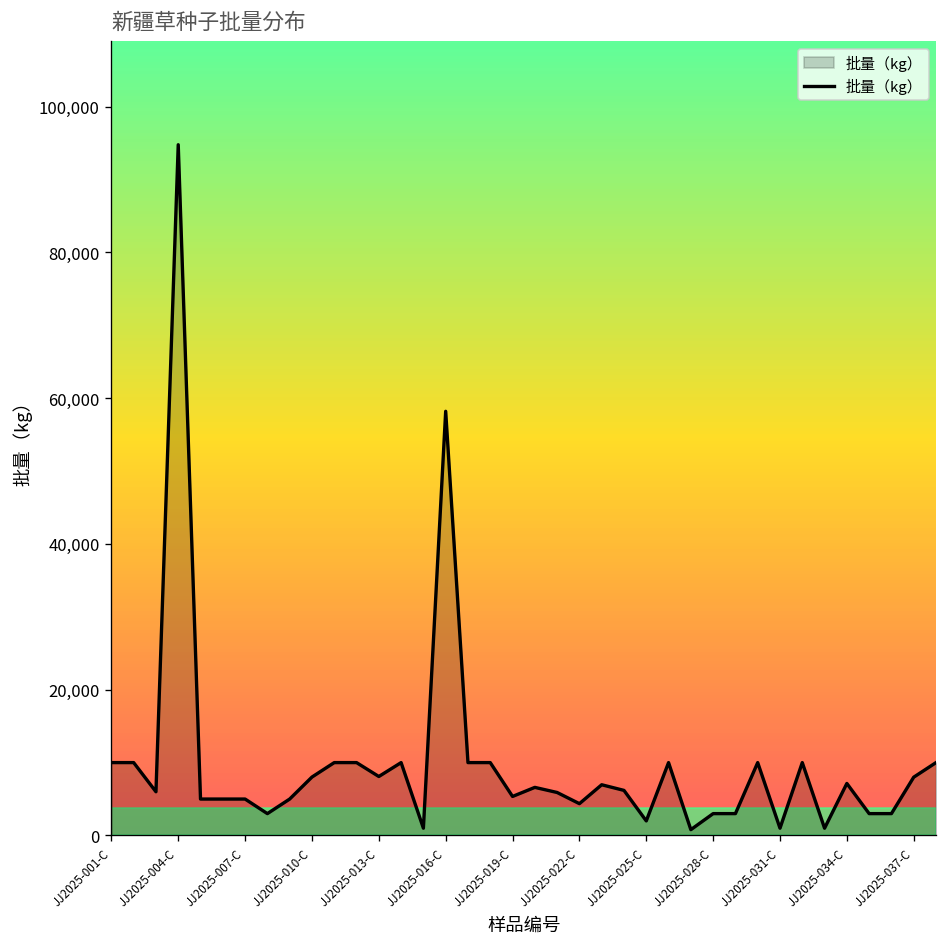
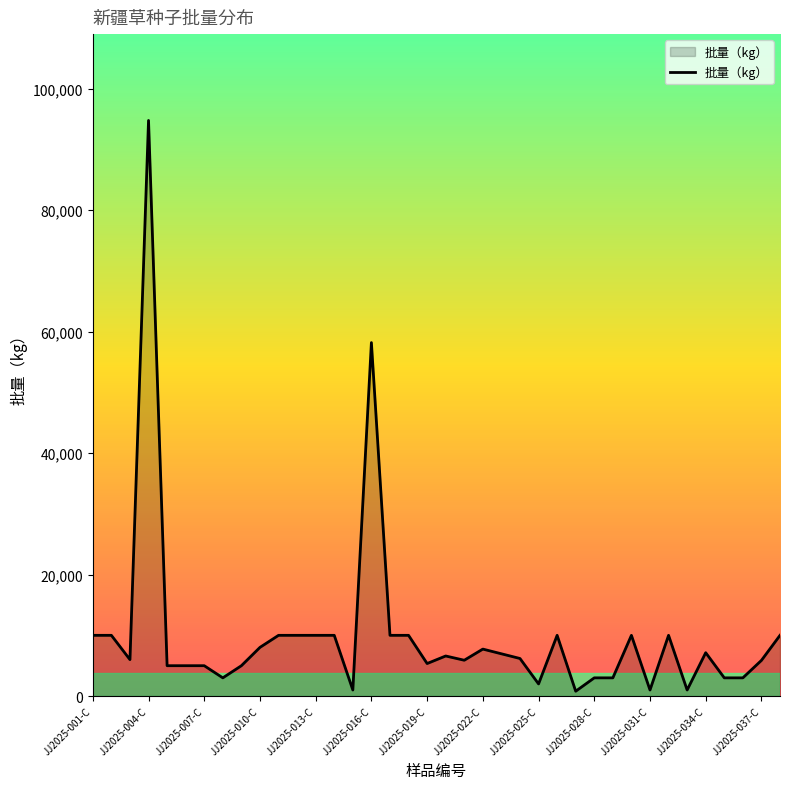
JJ2025-013-C: 8,000 -> 10,000
JJ2025-022-C: 4,000 -> 8,000
JJ2025-037-C: 8,000 -> 6,000
